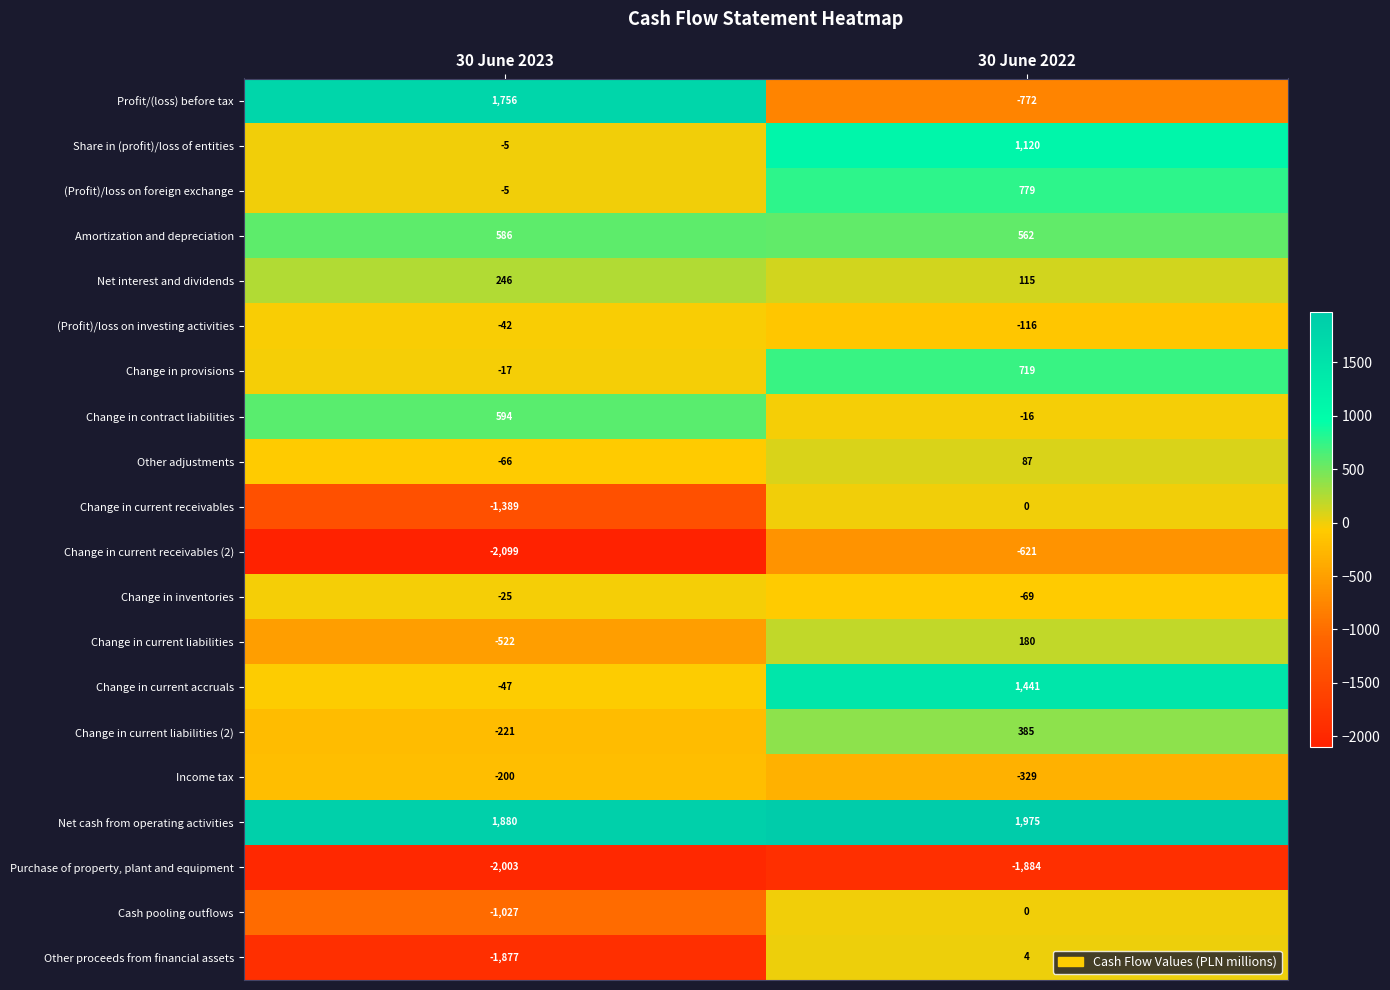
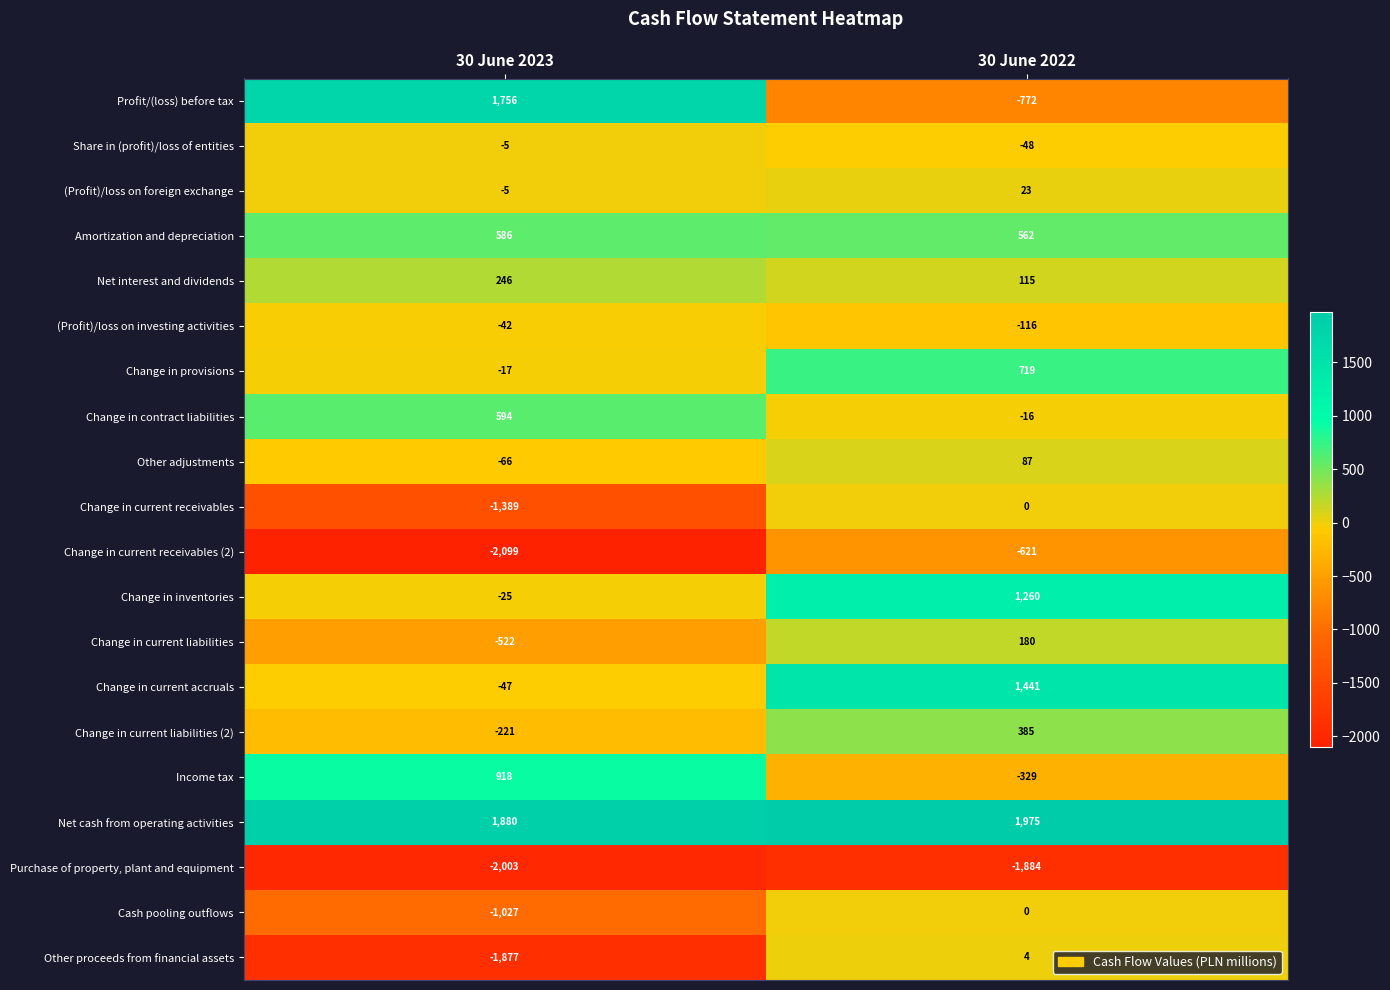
Share in (profit)/loss of entities, 30 June 2022: 1,120 -> -48
(Profit)/loss on foreign exchange, 30 June 2022: 779 -> 23
Change in inventories, 30 June 2022: -69 -> 1,260
Income tax, 30 June 2023: -200 -> 918
